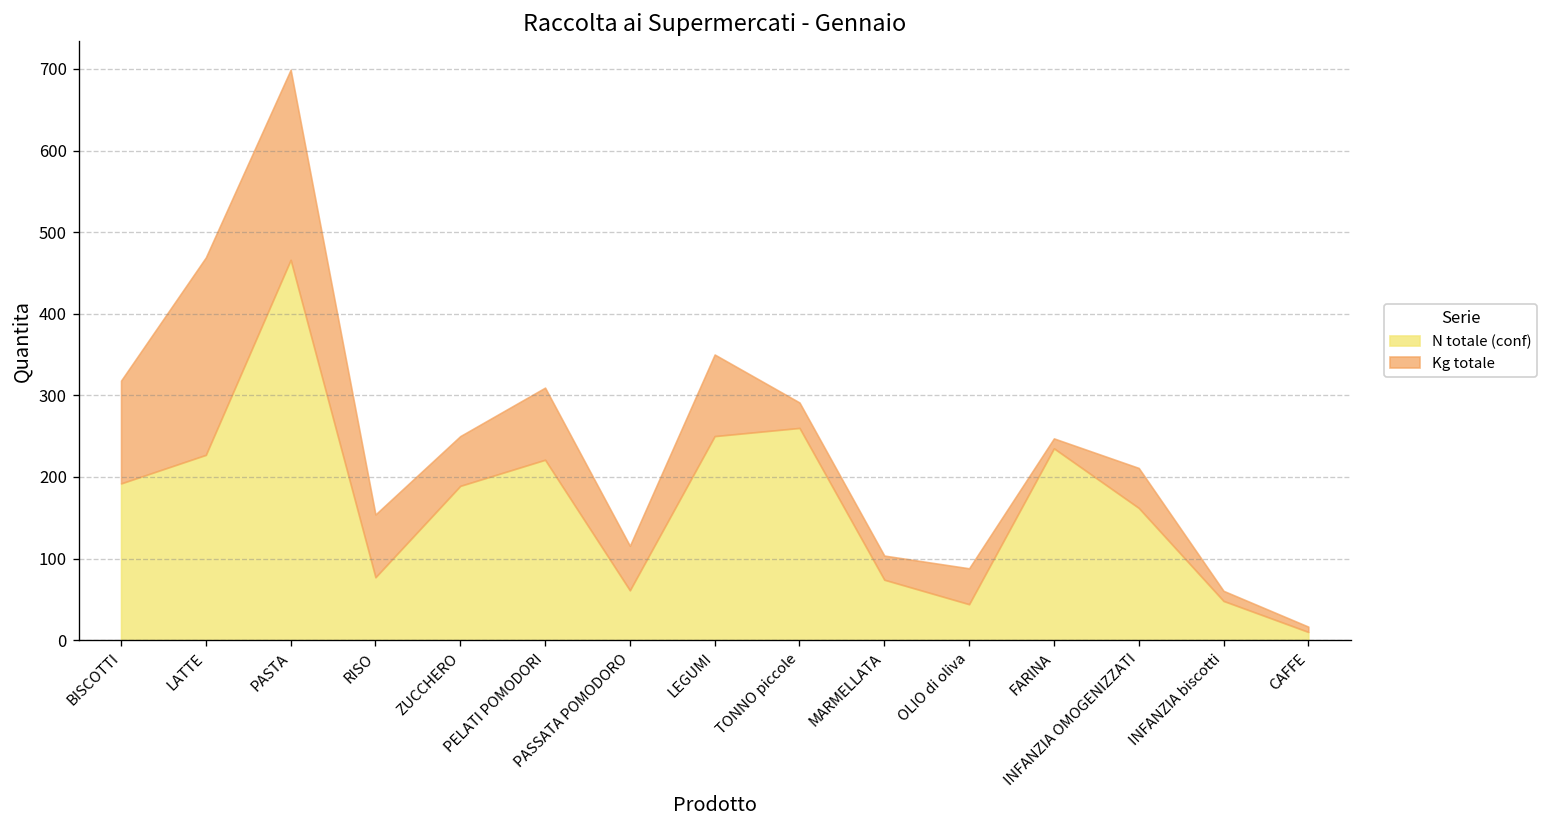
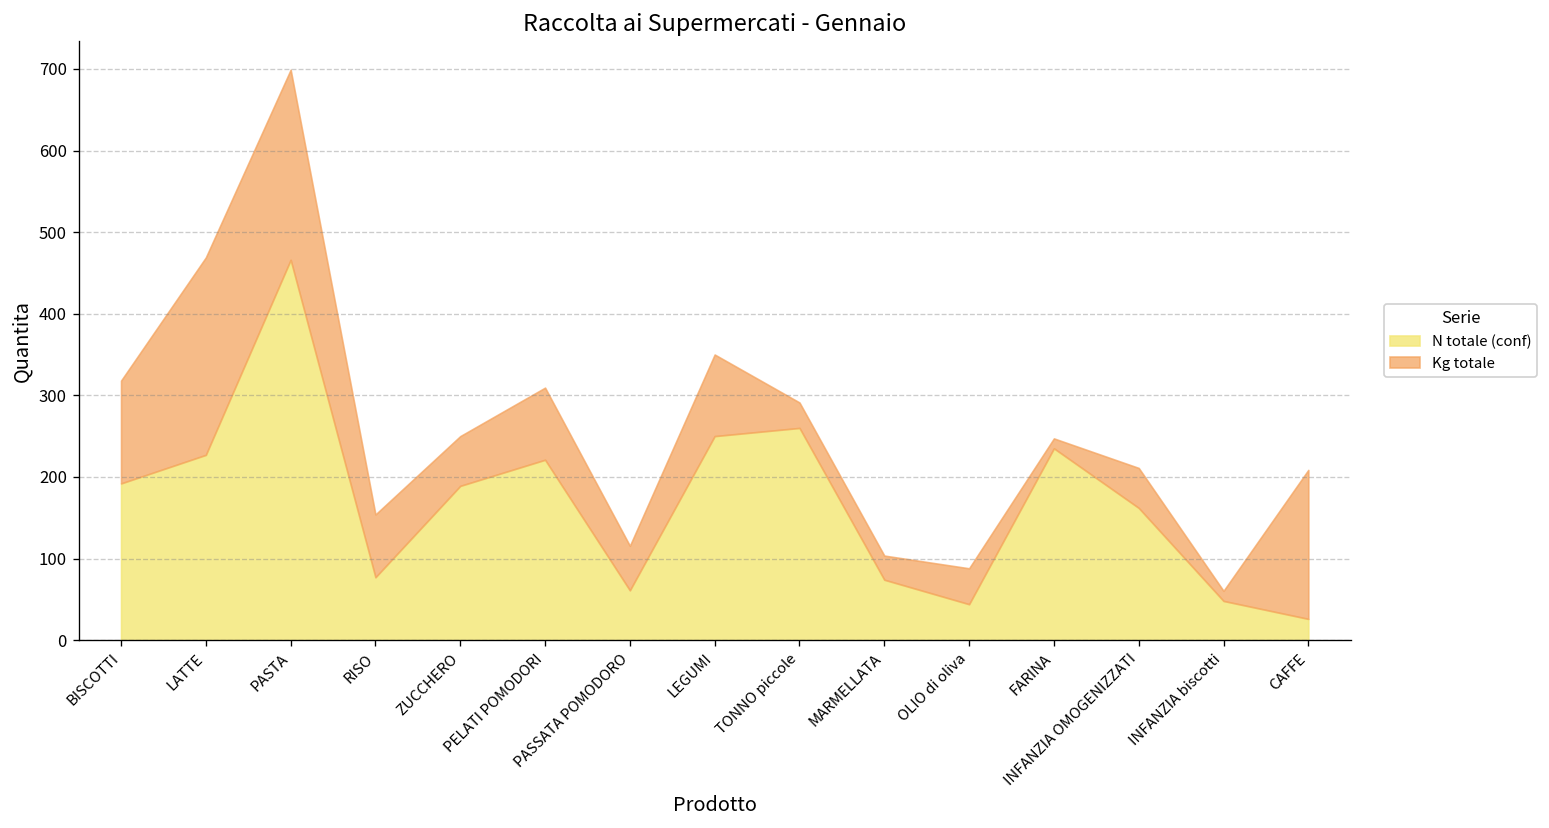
N totale (conf), CAFFE: 10 -> 30
Kg totale, CAFFE: 10 -> 180
